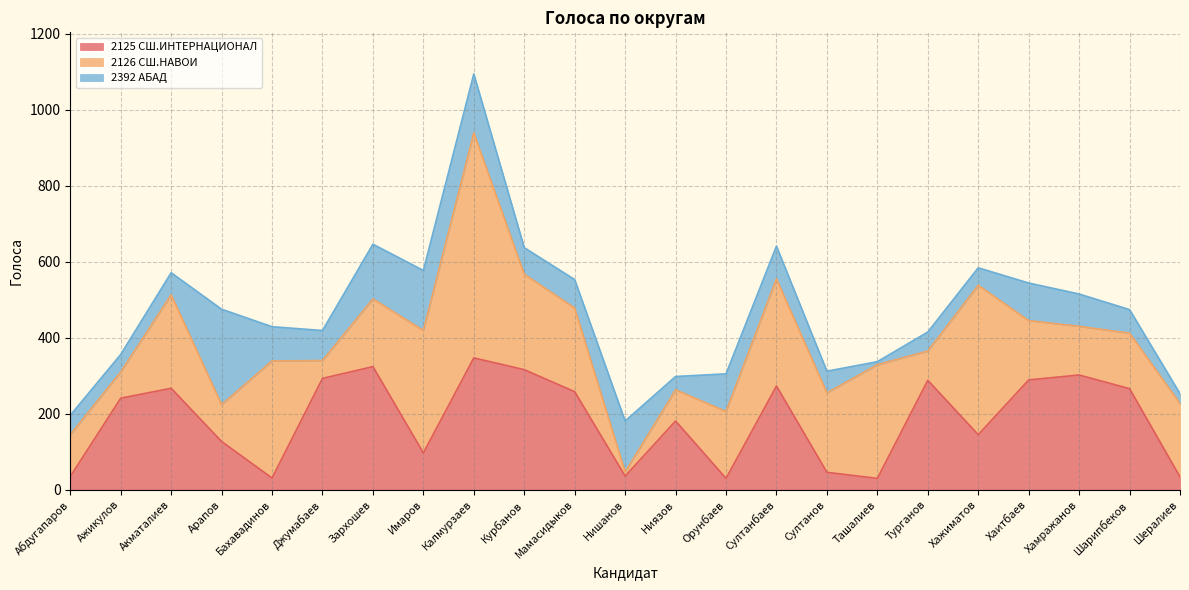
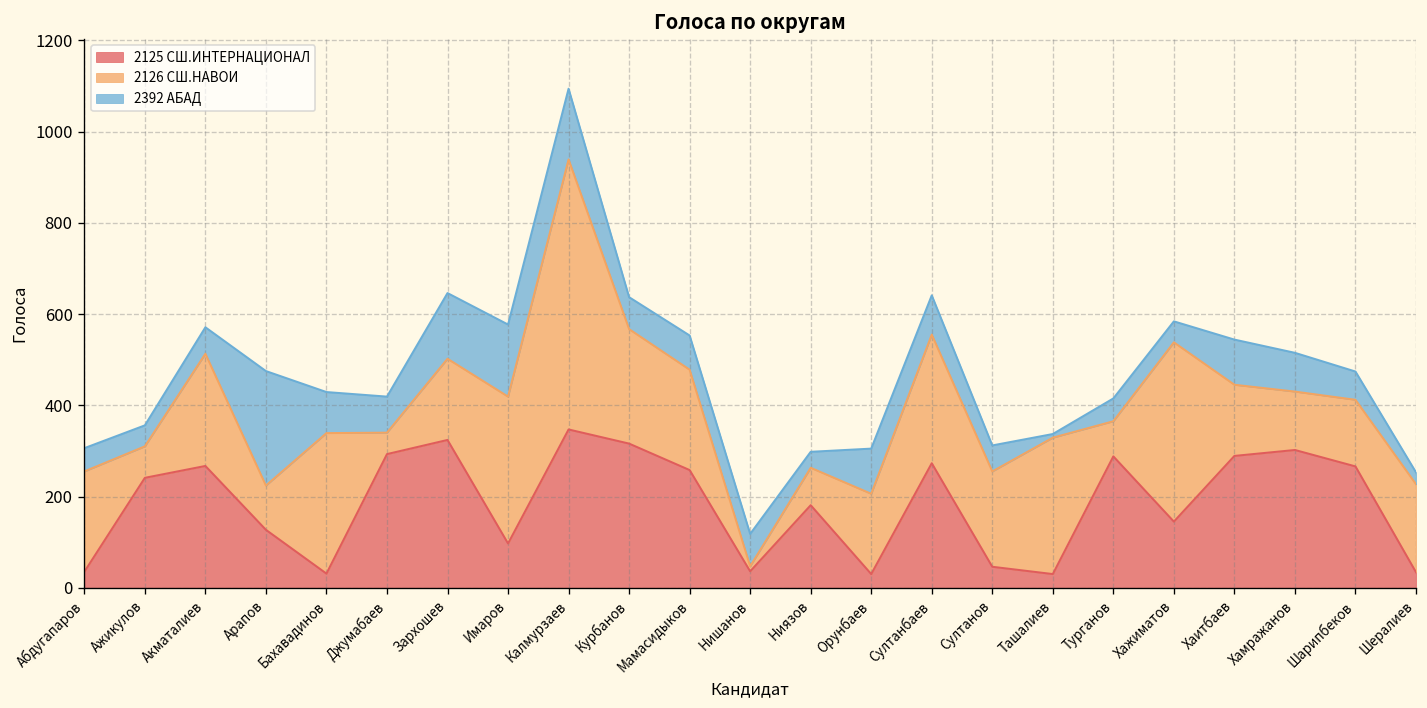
2126 СШ.НАВОИ, Абдугапаров: 110 -> 220
2392 АБАД, Нишанов: 130 -> 70
